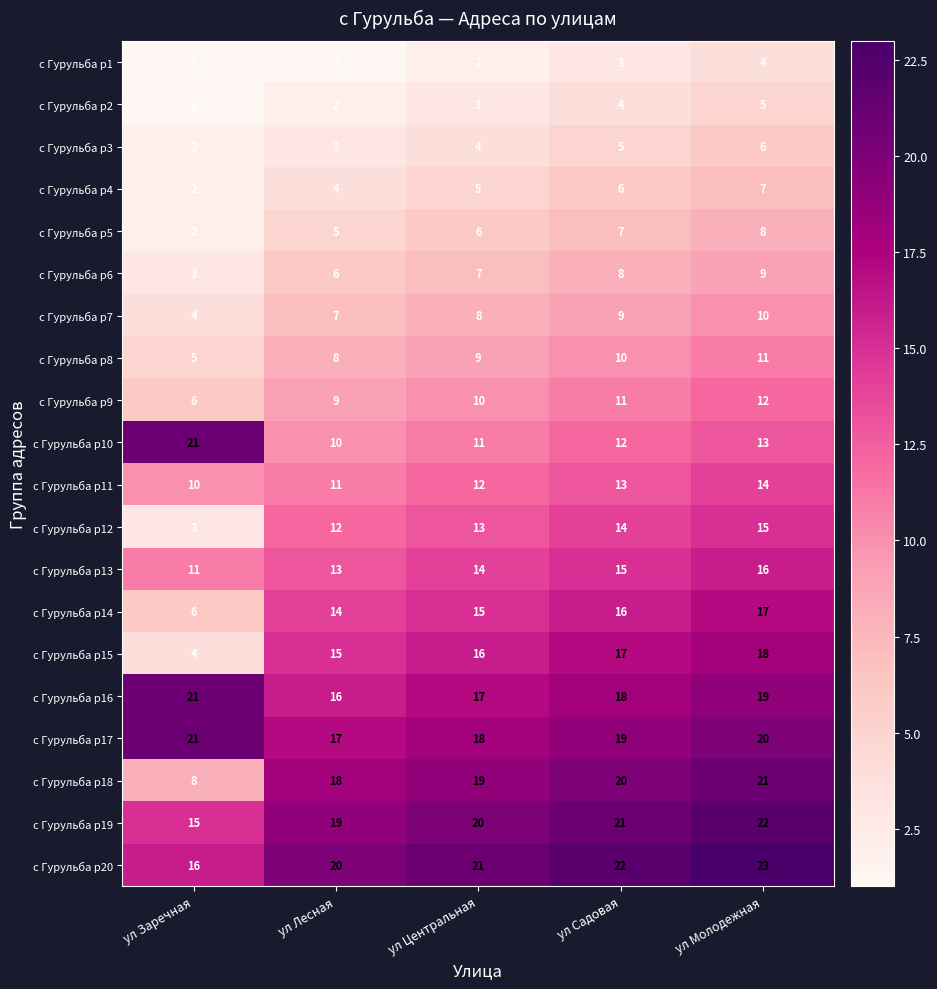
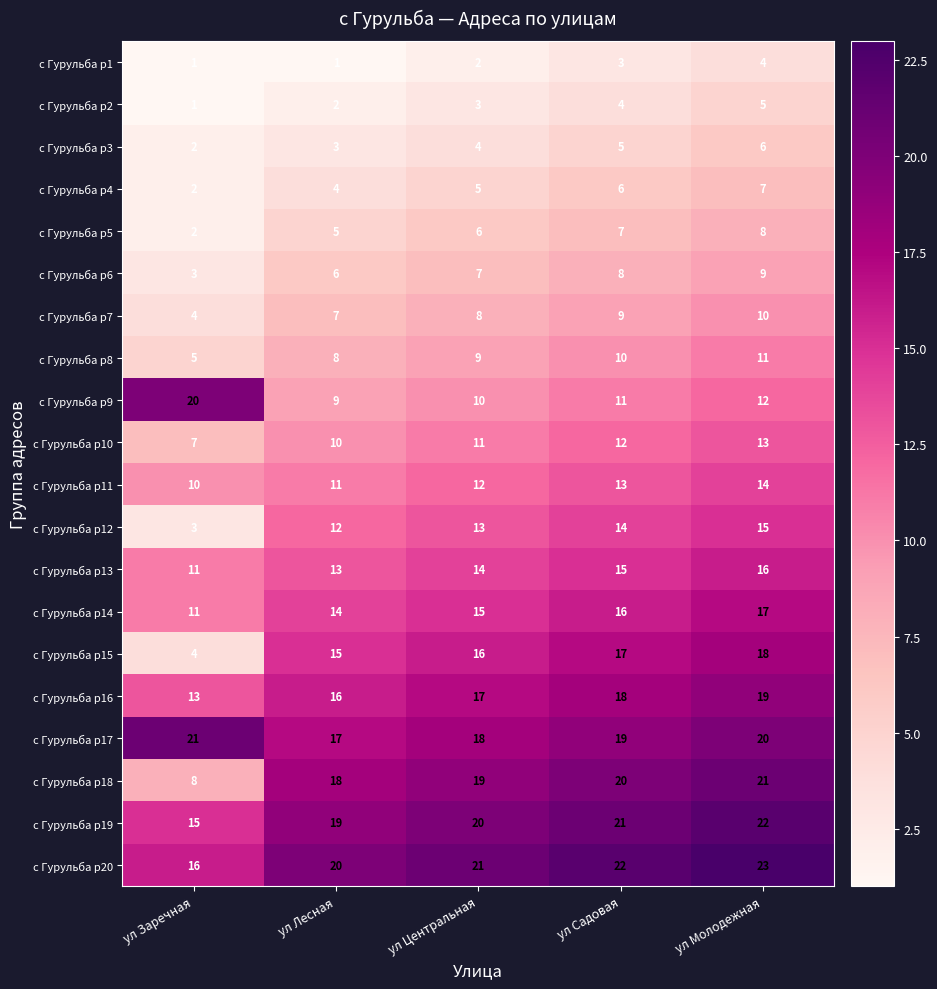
с Гурульба р9, ул Заречная: 6 -> 20
с Гурульба р10, ул Заречная: 21 -> 7
с Гурульба р14, ул Заречная: 6 -> 11
с Гурульба р16, ул Заречная: 21 -> 13
